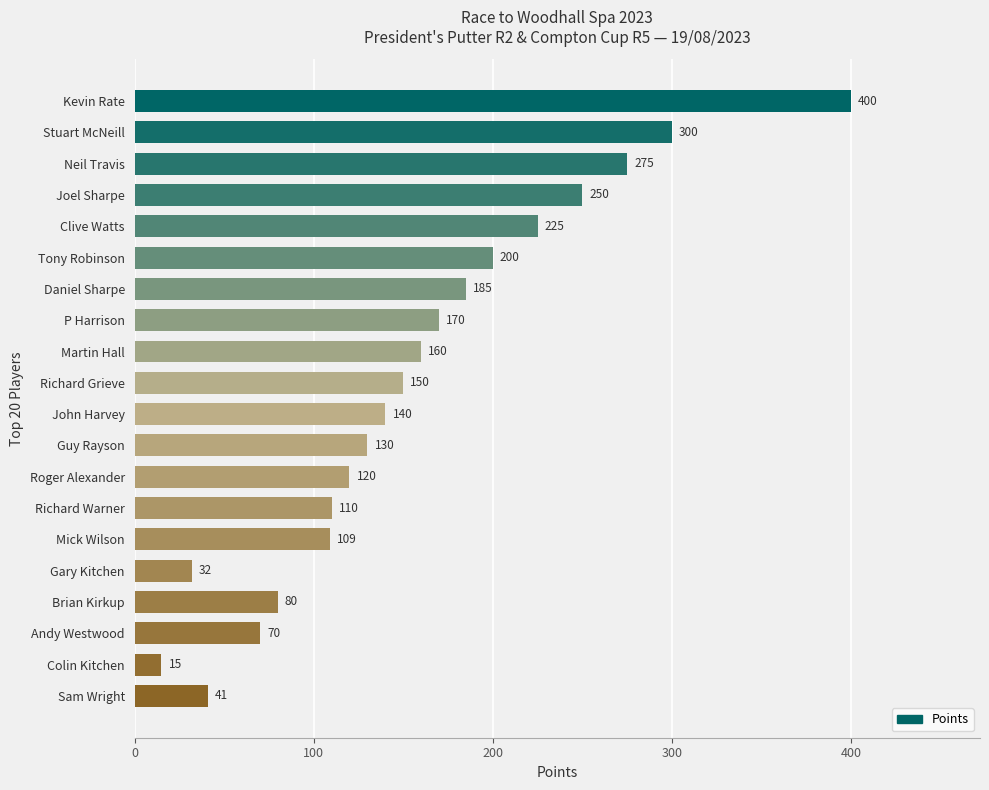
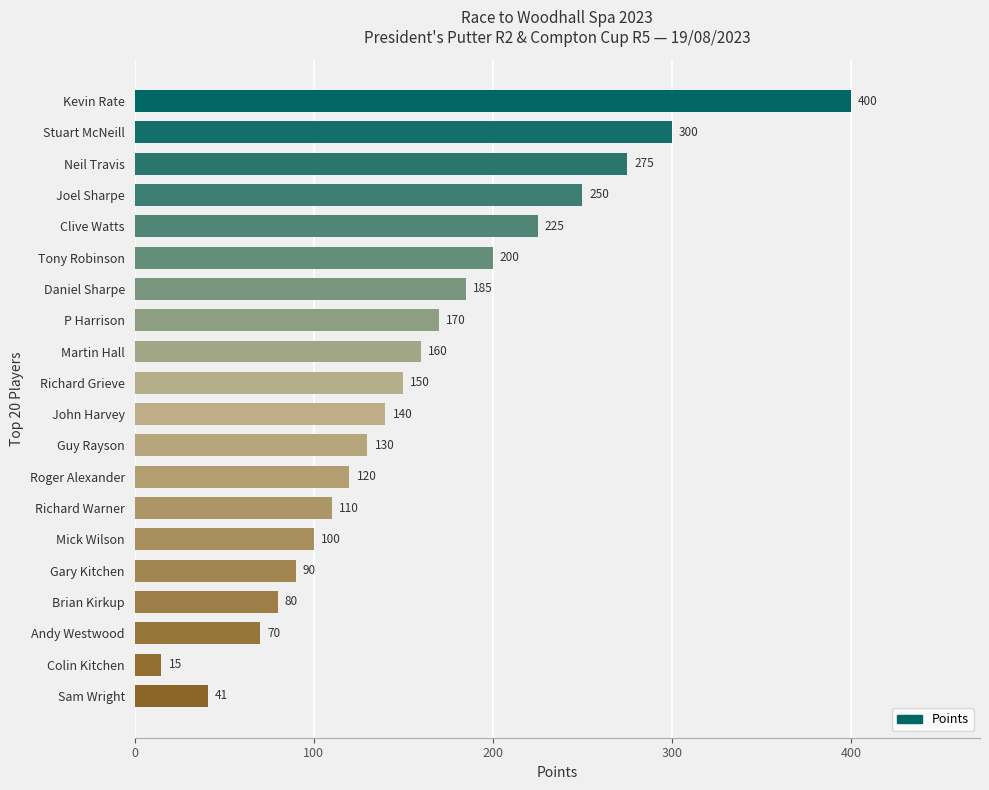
Mick Wilson: 109 -> 100
Gary Kitchen: 32 -> 90
